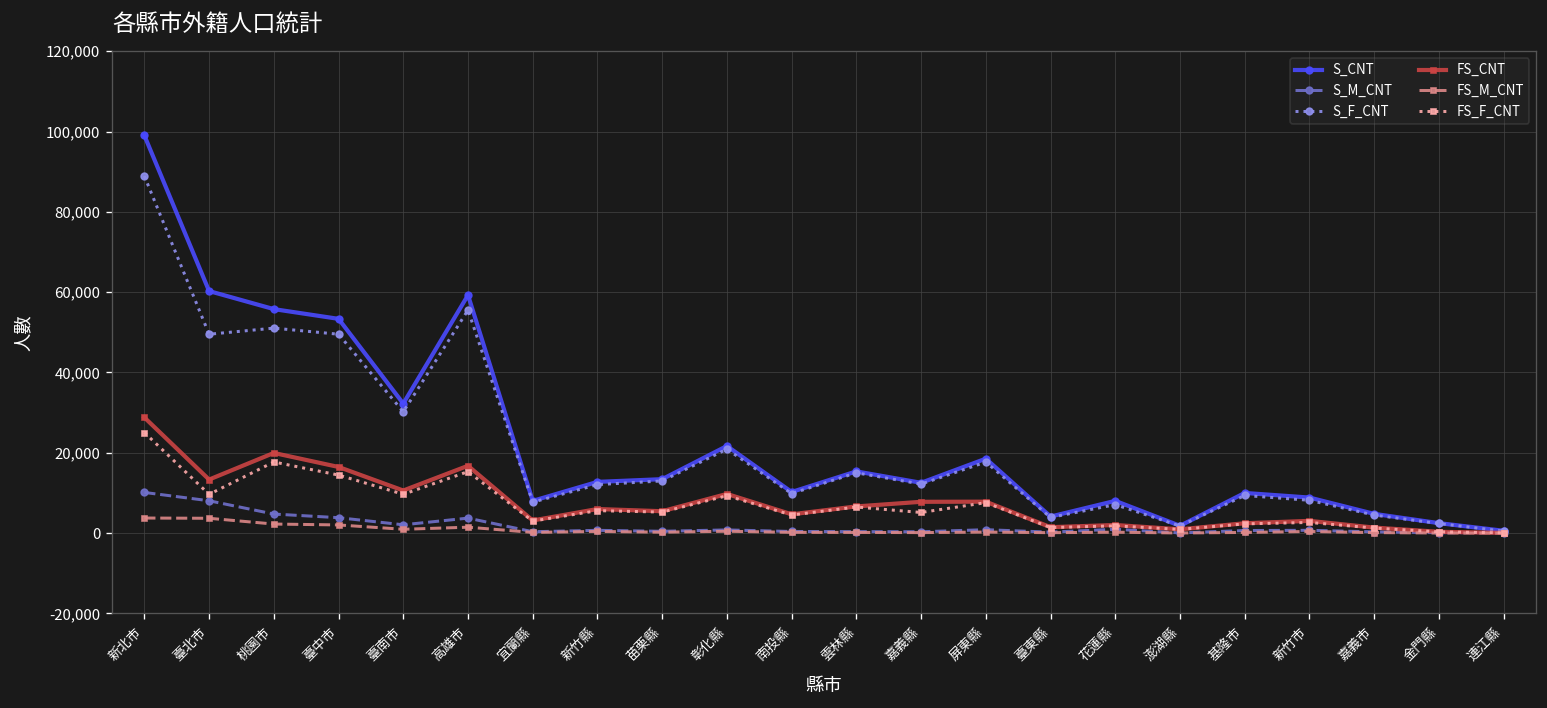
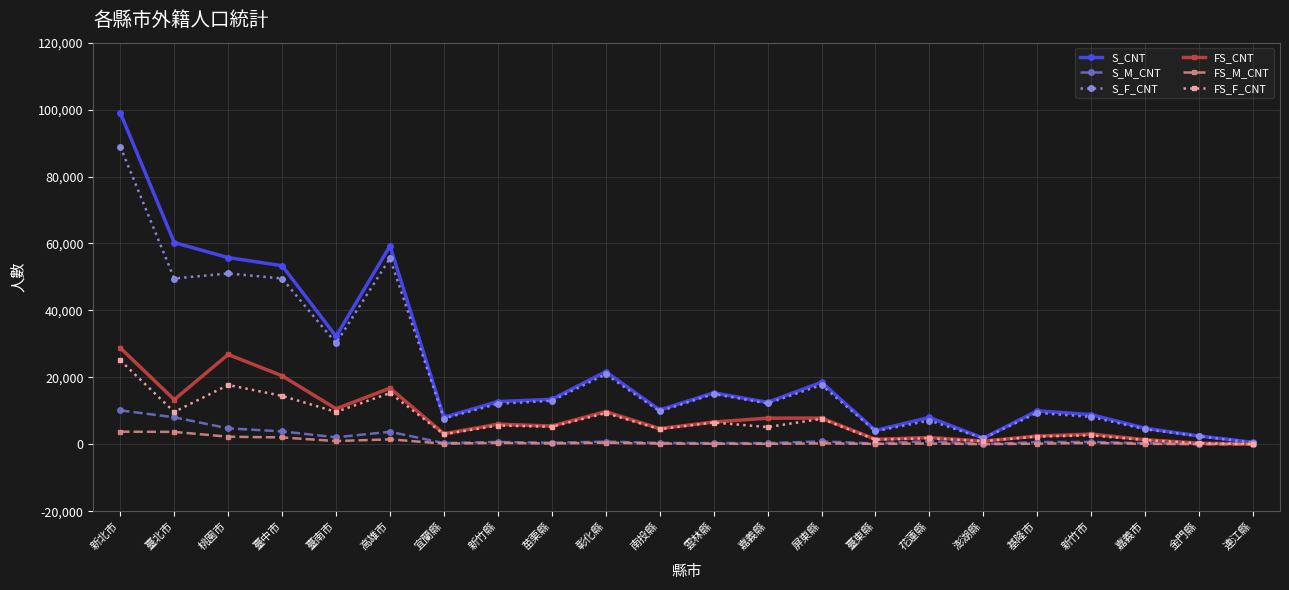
FS_CNT, 桃園市: 20,000 -> 27,000
FS_CNT, 臺中市: 16,000 -> 20,000
